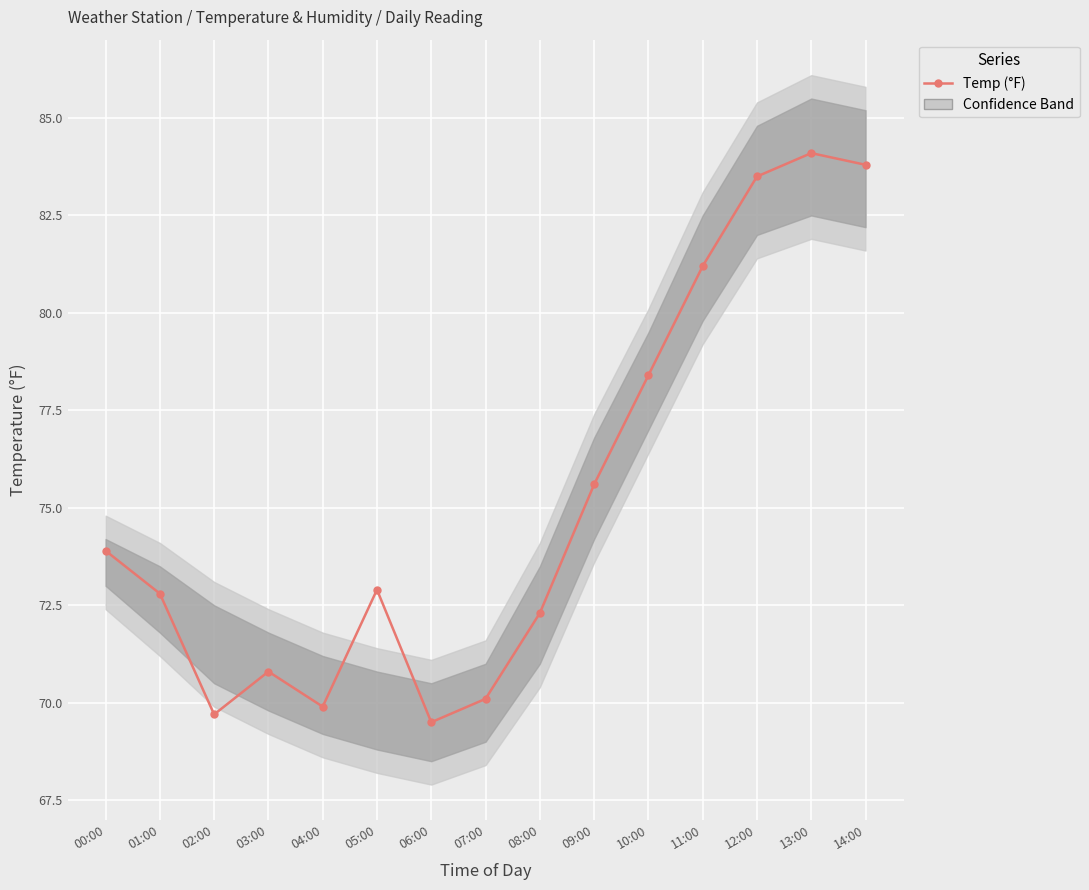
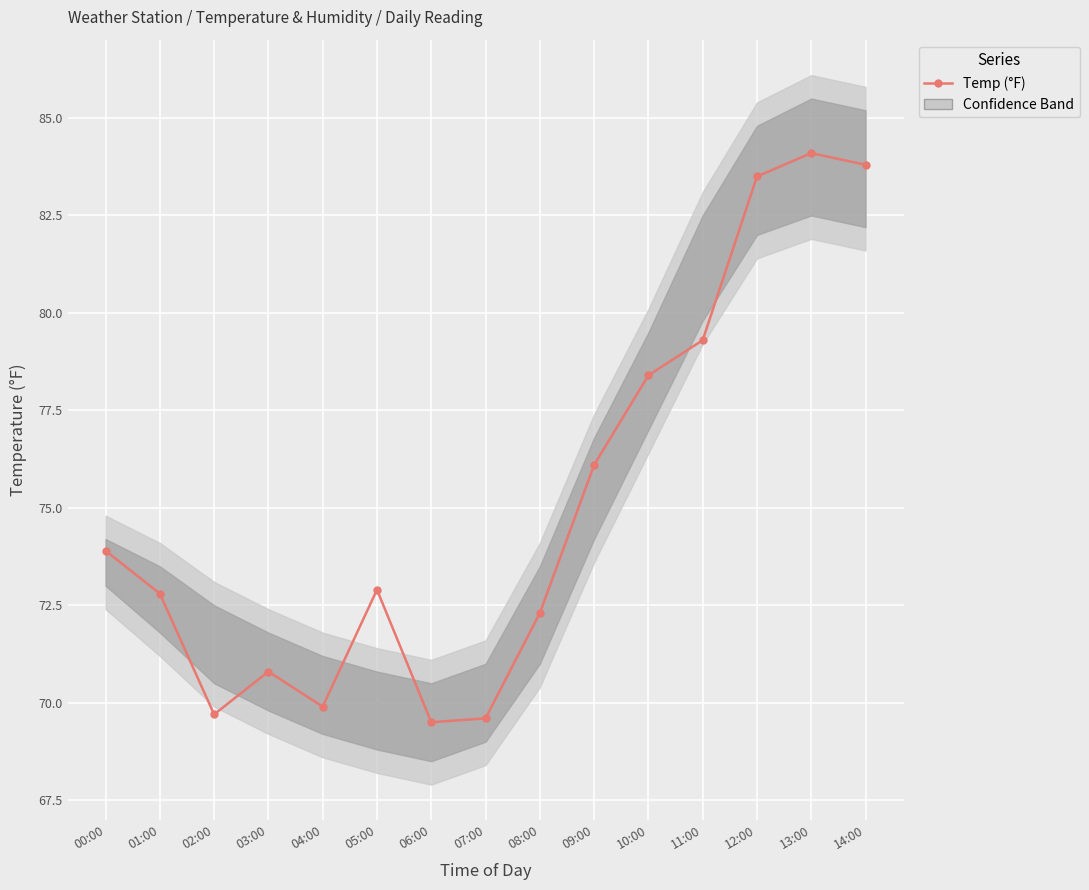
Temp (°F), 07:00: 70.1 -> 69.6
Temp (°F), 09:00: 75.6 -> 76.1
Temp (°F), 11:00: 81.2 -> 79.3
